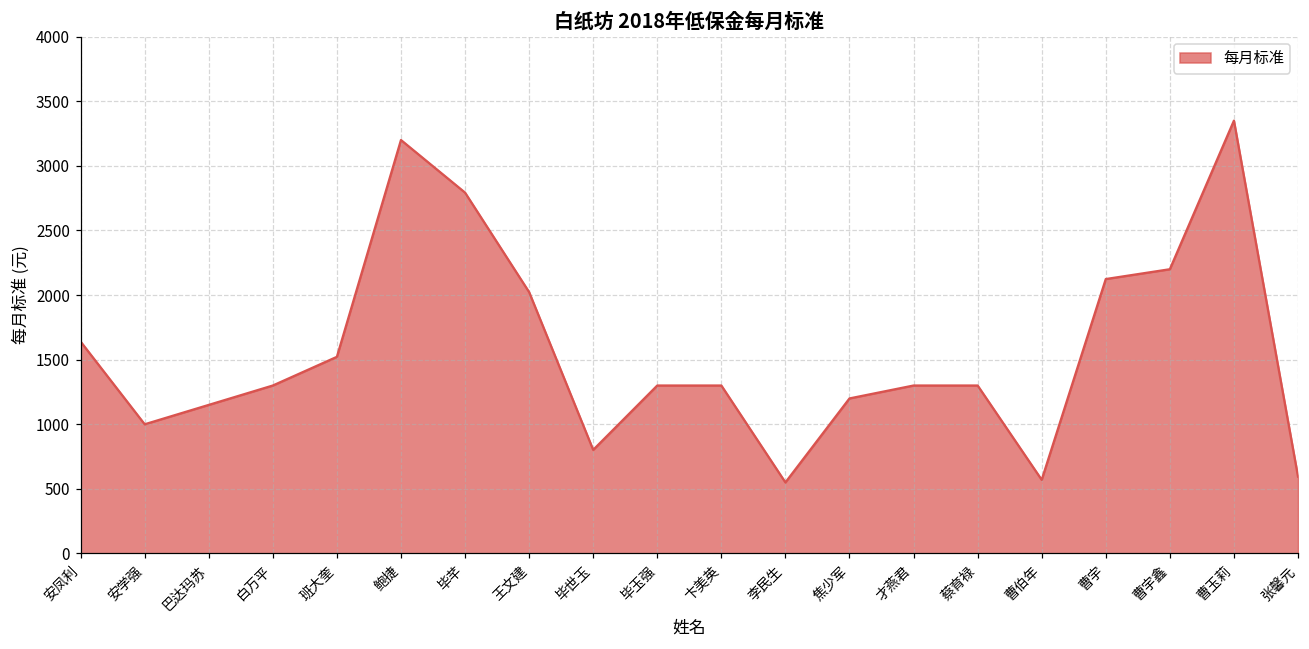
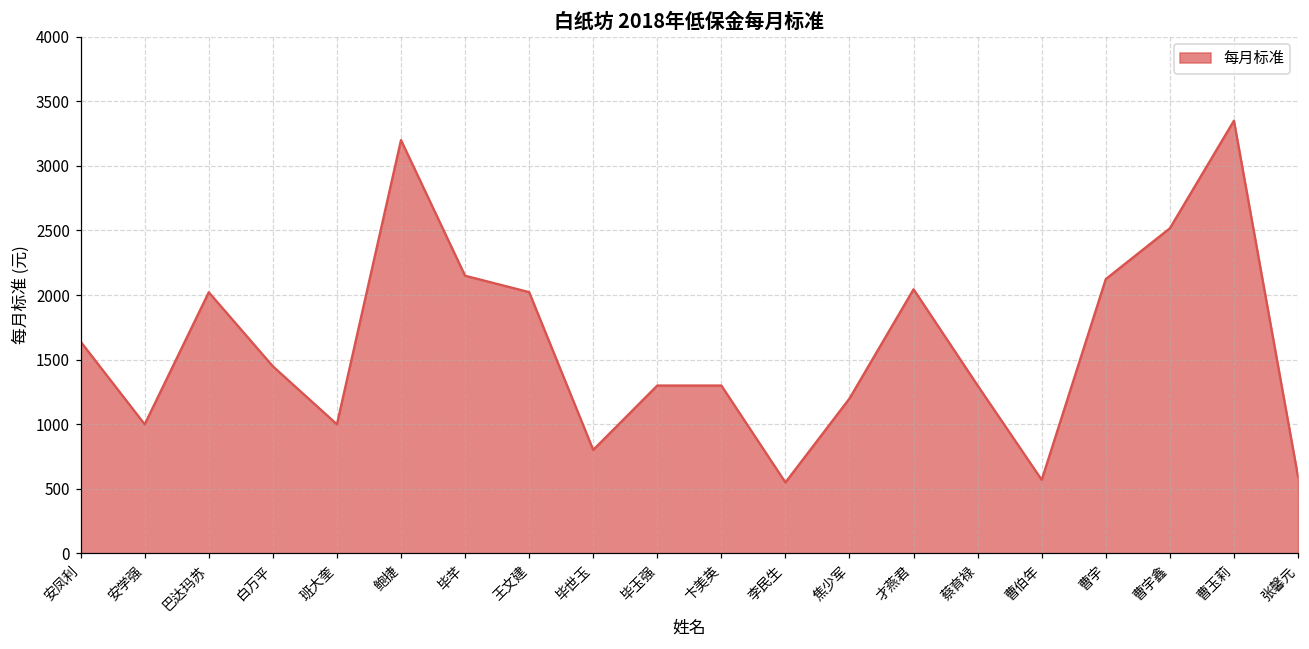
巴达玛苏: 1150 -> 2020
白万平: 1300 -> 1450
班大奎: 1520 -> 1000
毕芊: 2790 -> 2150
才燕君: 1300 -> 2050
曹宇鑫: 2200 -> 2520
